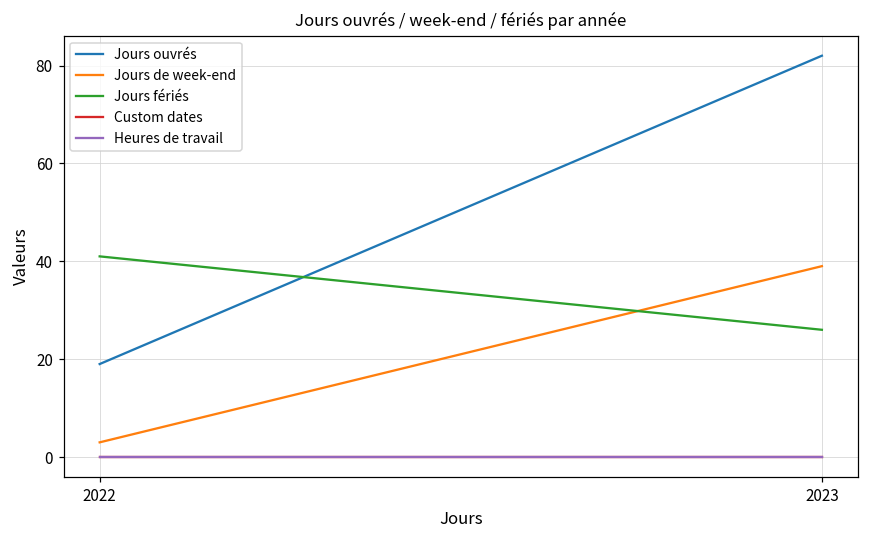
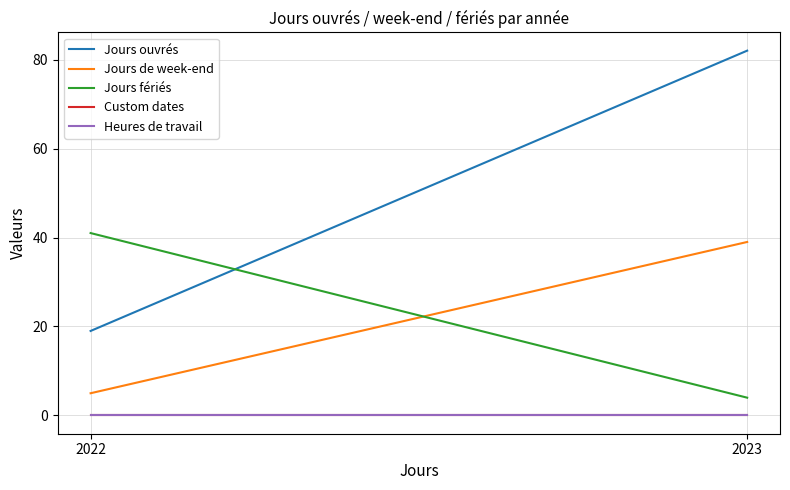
Jours de week-end, 2022: 3 -> 5
Jours fériés, 2023: 26 -> 4
